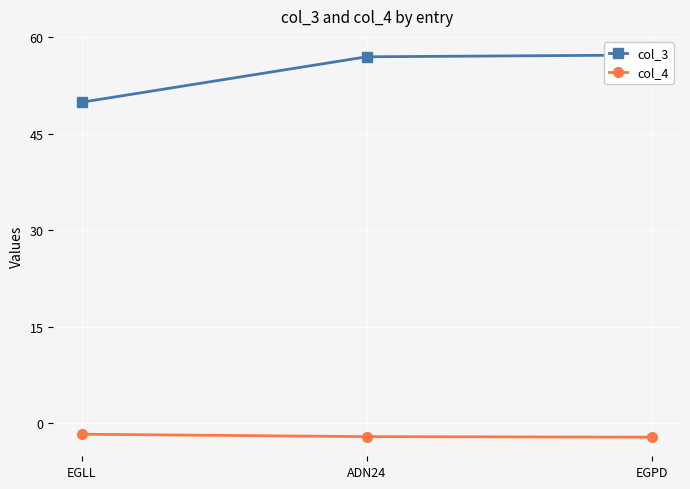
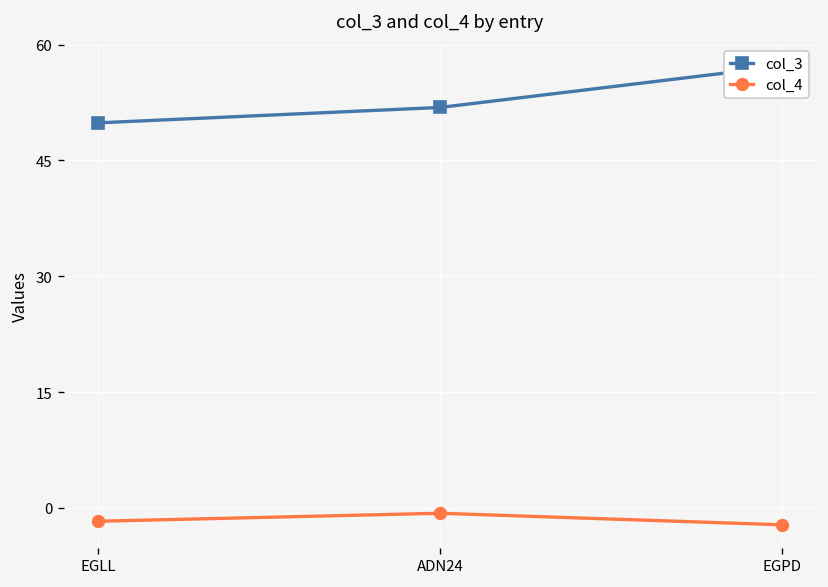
col_3, ADN24: 57 -> 52
col_4, ADN24: -2 -> -1
